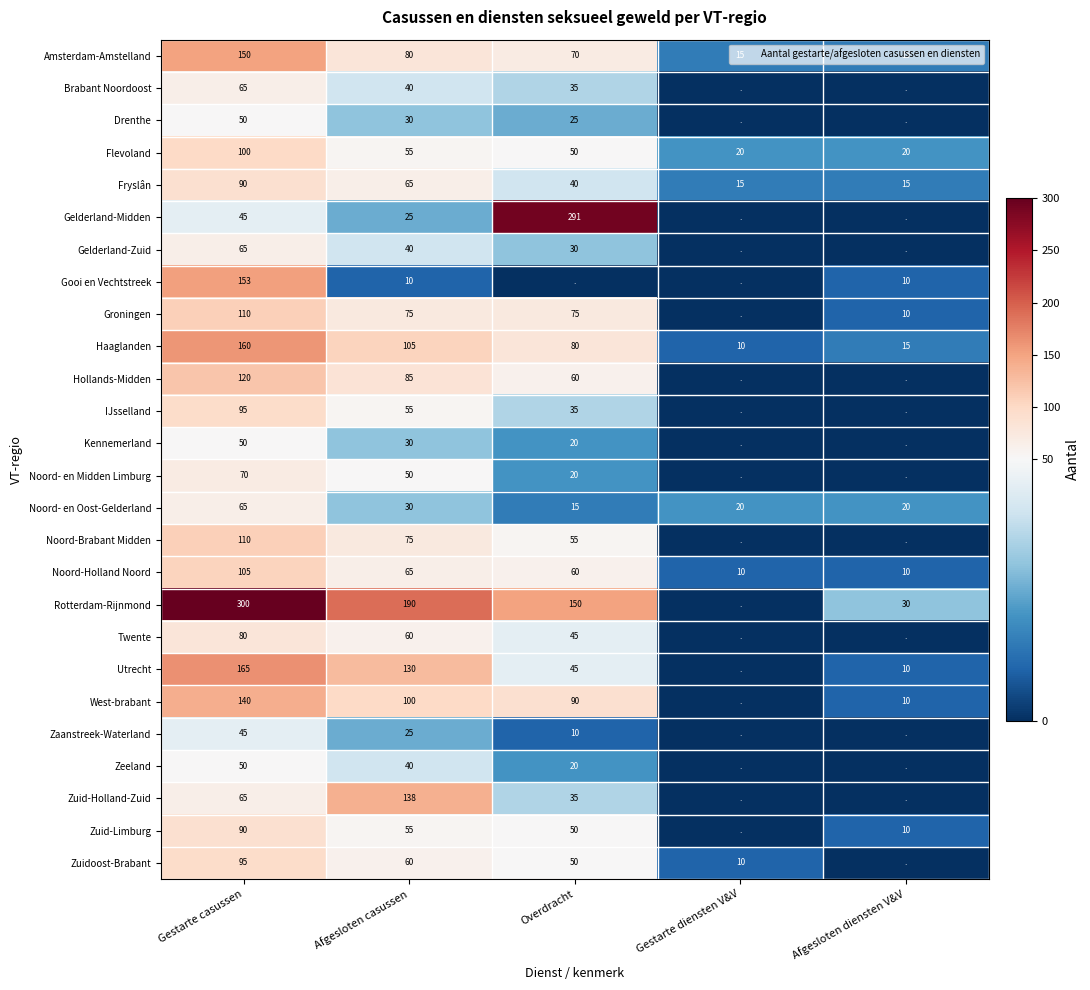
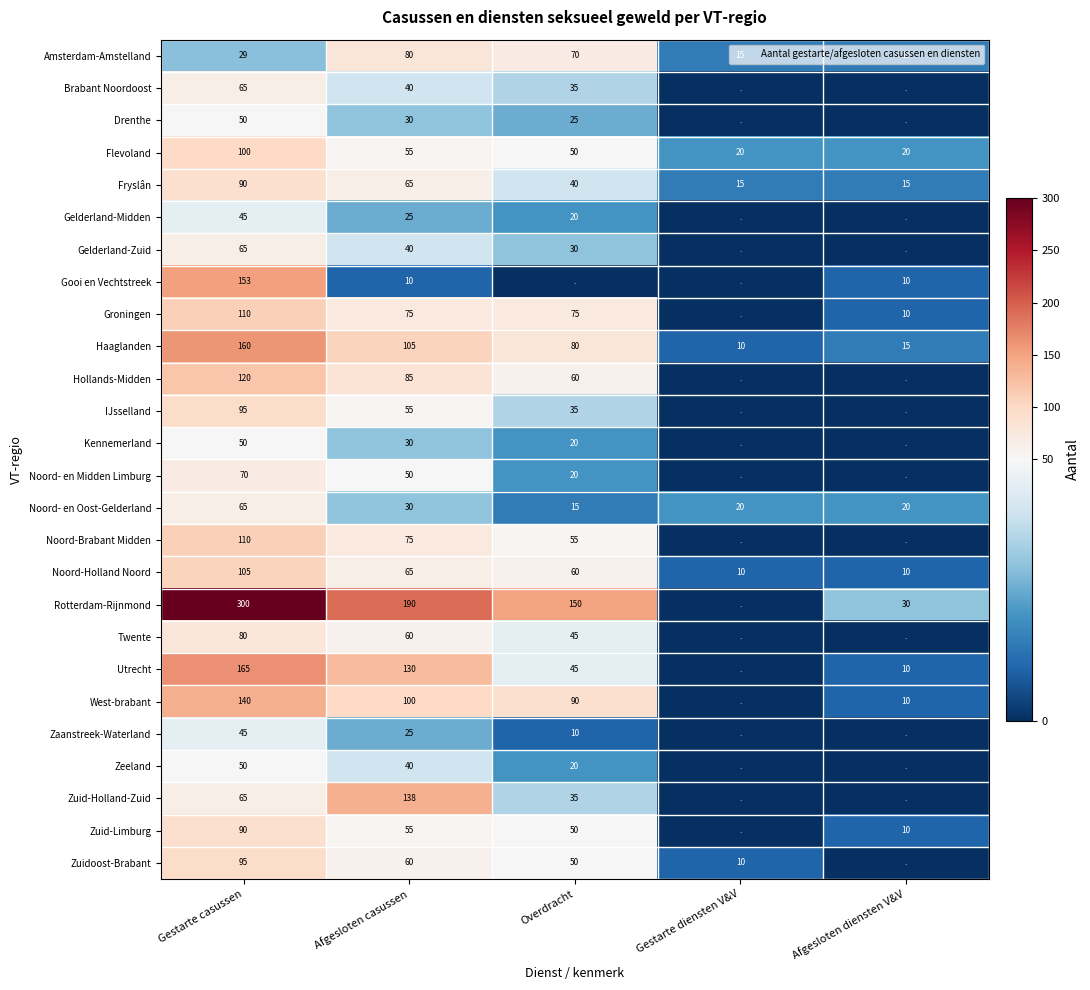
Amsterdam-Amstelland, Gestarte casussen: 150 -> 29
Gelderland-Midden, Overdracht: 291 -> 20
